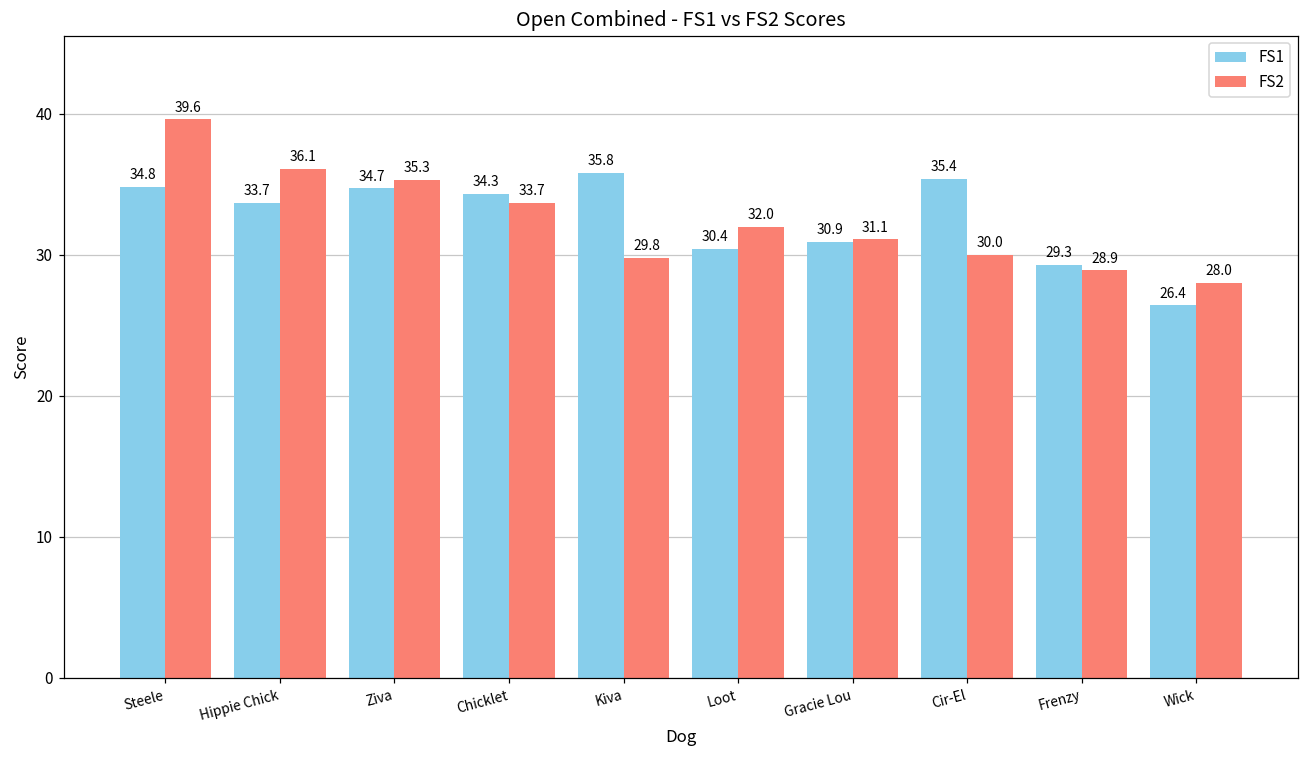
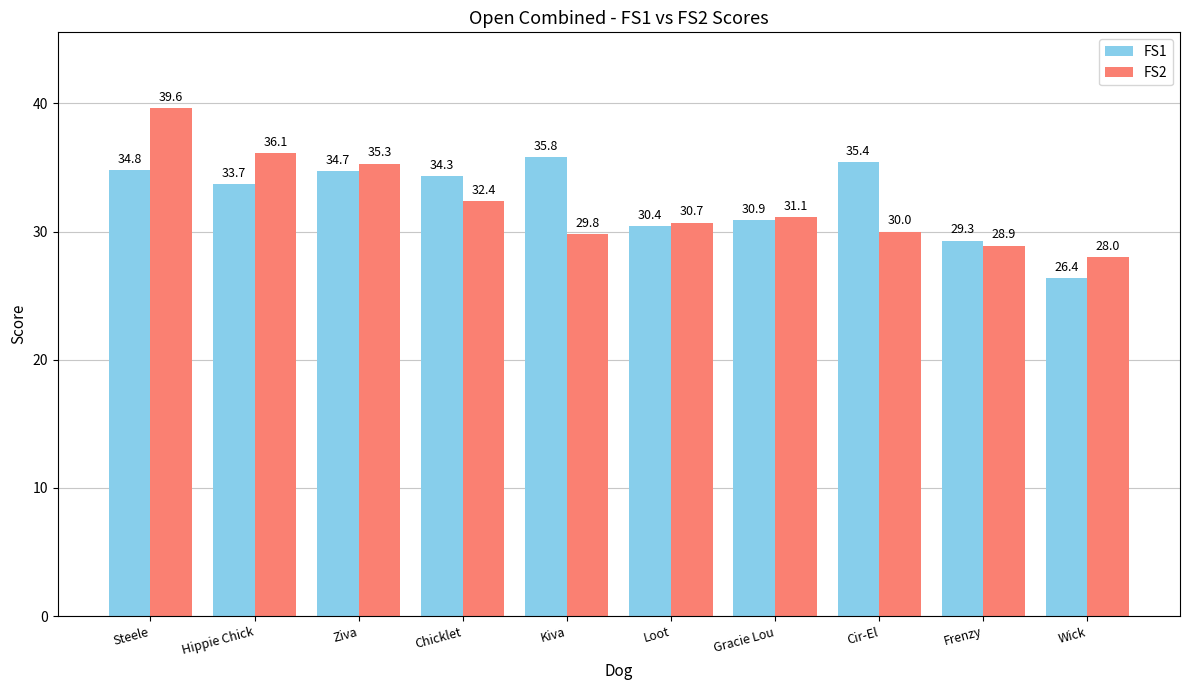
FS2, Chicklet: 33.7 -> 32.4
FS2, Loot: 32.0 -> 30.7
